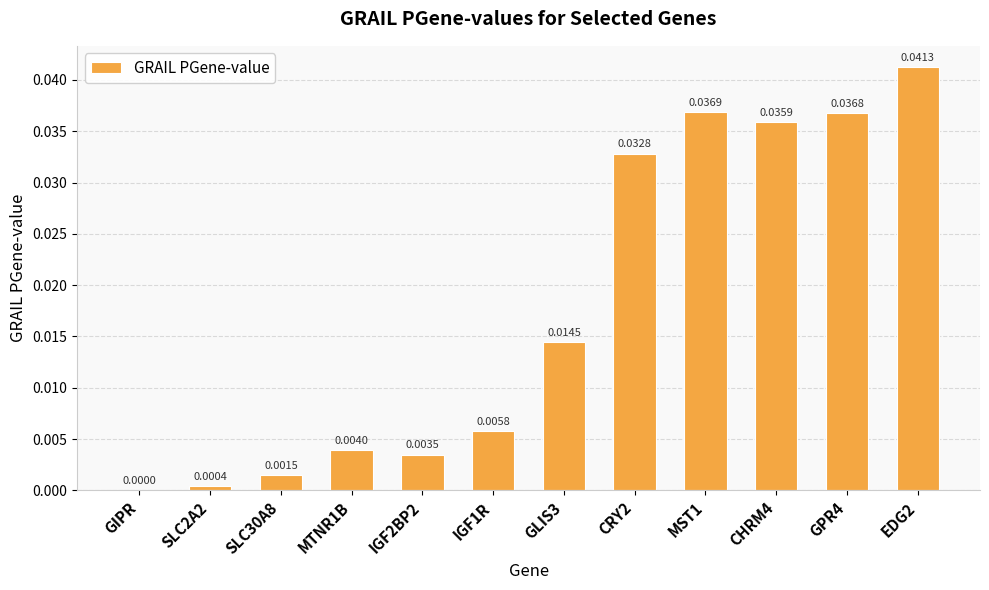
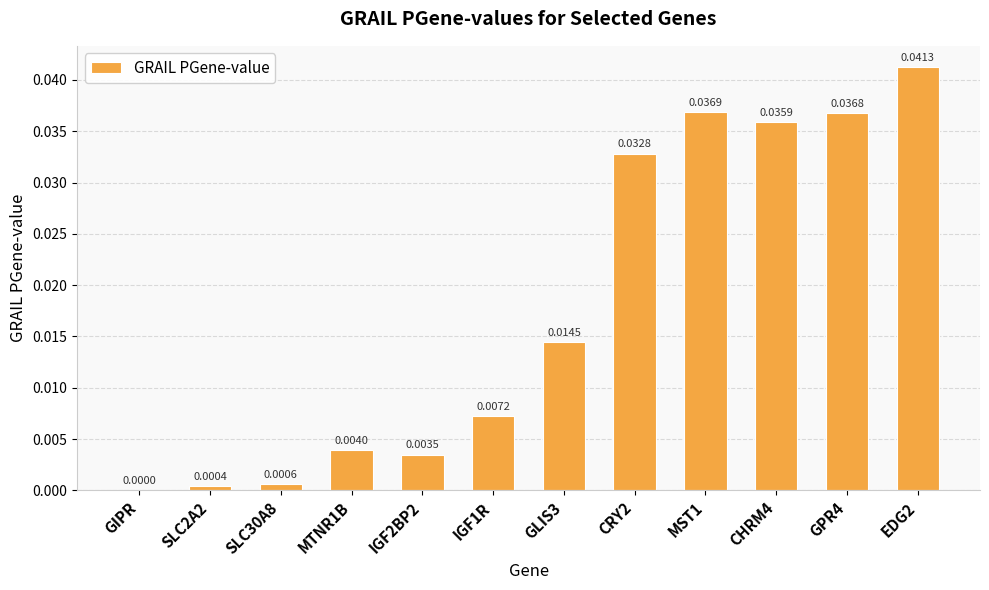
SLC30A8: 0.0015 -> 0.0006
IGF1R: 0.0058 -> 0.0072
